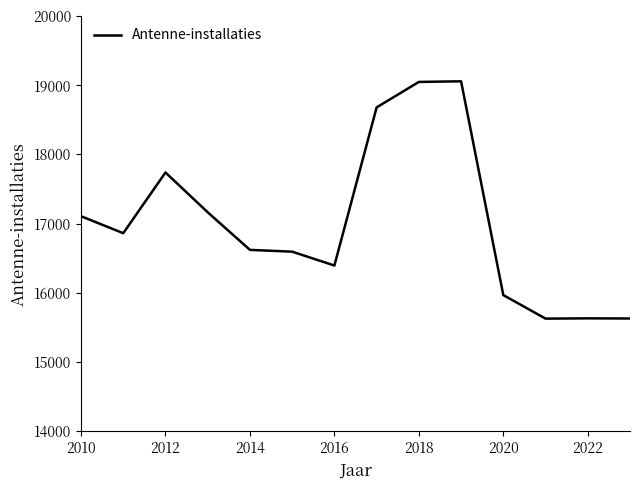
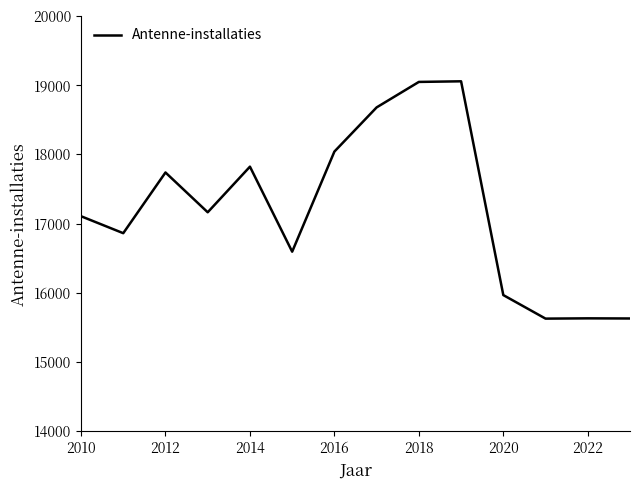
2014: 16600 -> 17800
2016: 16400 -> 18000
